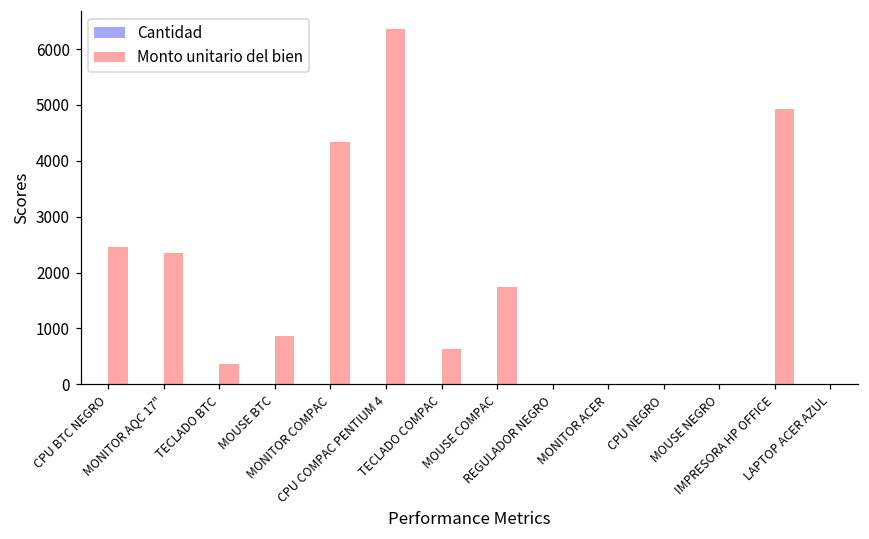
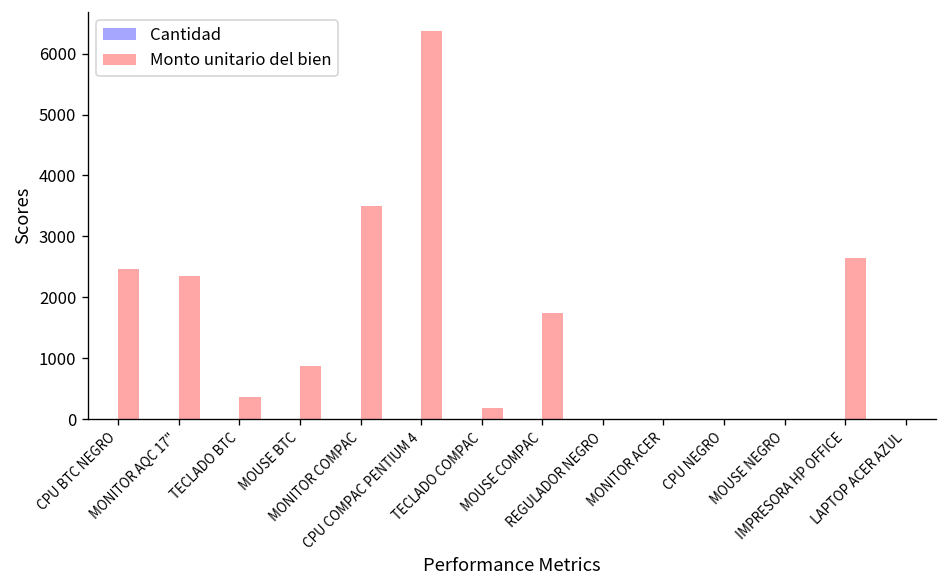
Monto unitario del bien, MONITOR COMPAC: 4300 -> 3500
Monto unitario del bien, TECLADO COMPAC: 600 -> 200
Monto unitario del bien, IMPRESORA HP OFFICE: 4900 -> 2600
